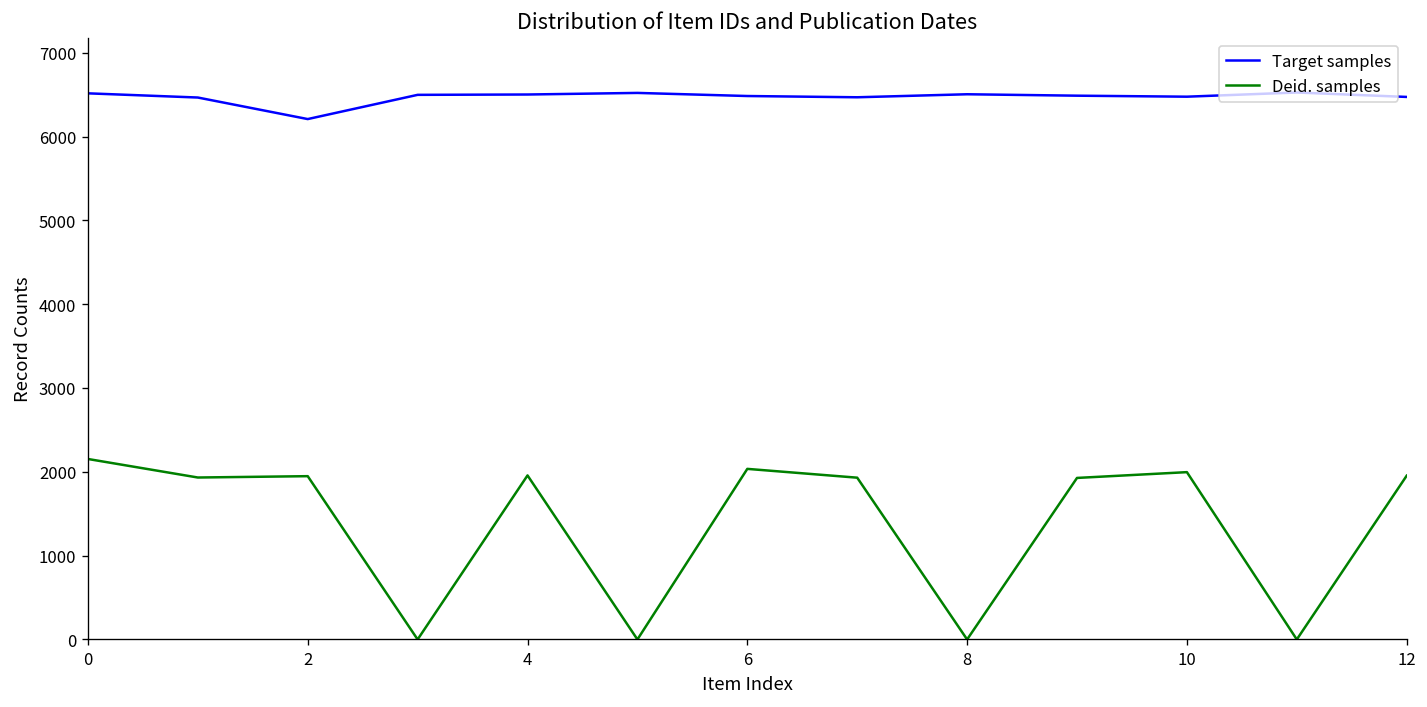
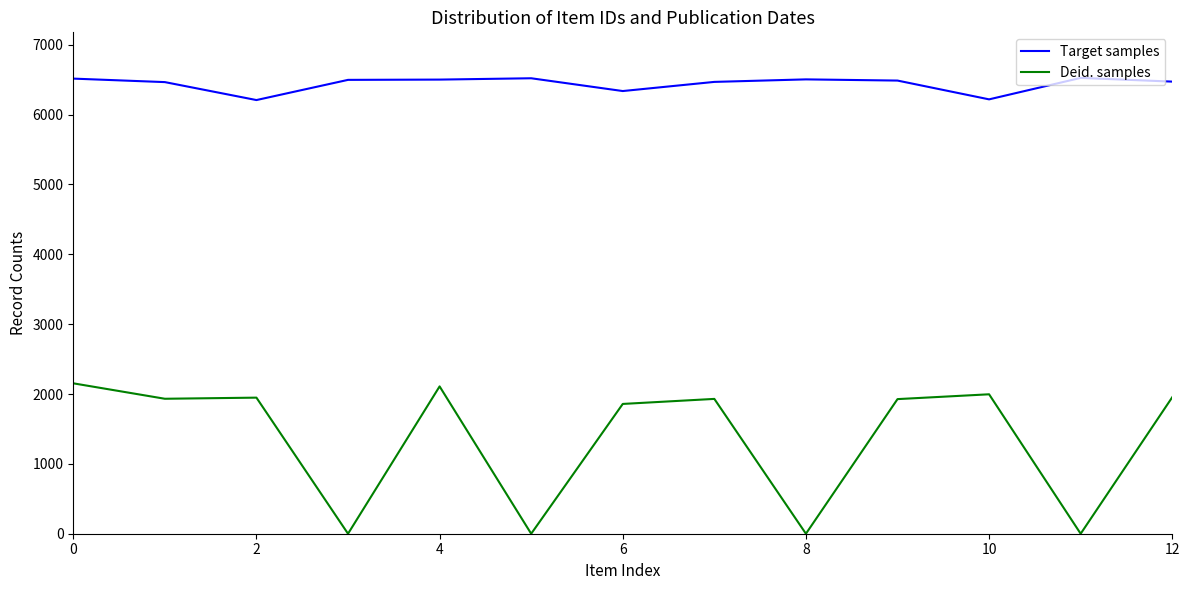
Deid. samples, 4: 2000 -> 2100
Target samples, 6: 6500 -> 6300
Deid. samples, 6: 2000 -> 1900
Target samples, 10: 6500 -> 6200
